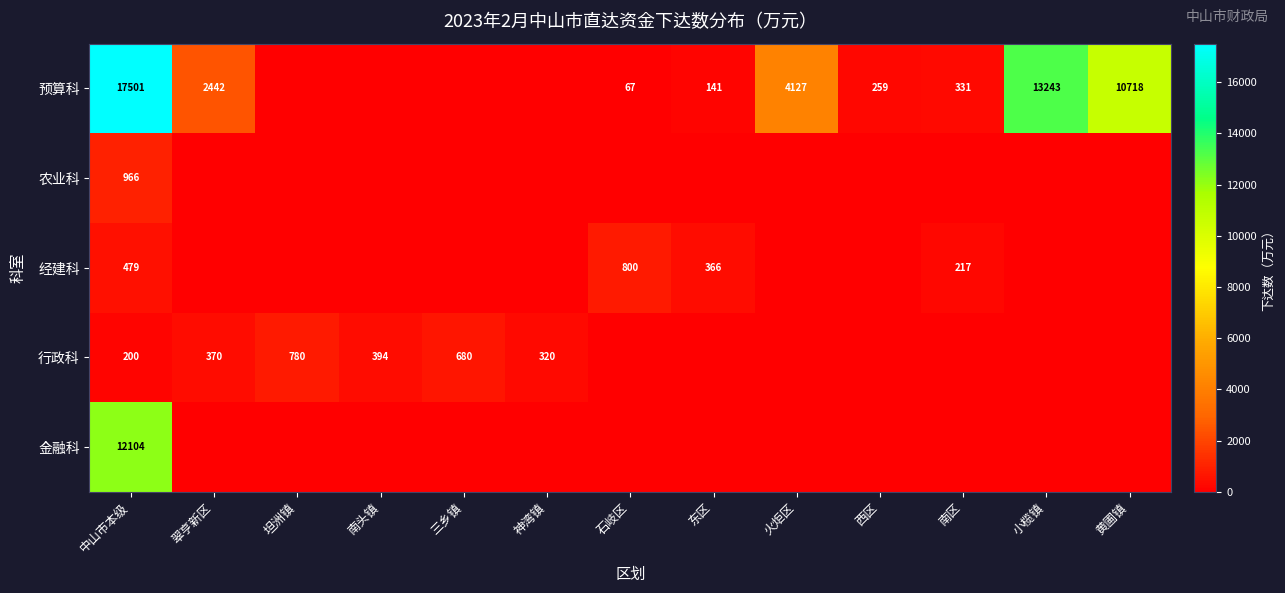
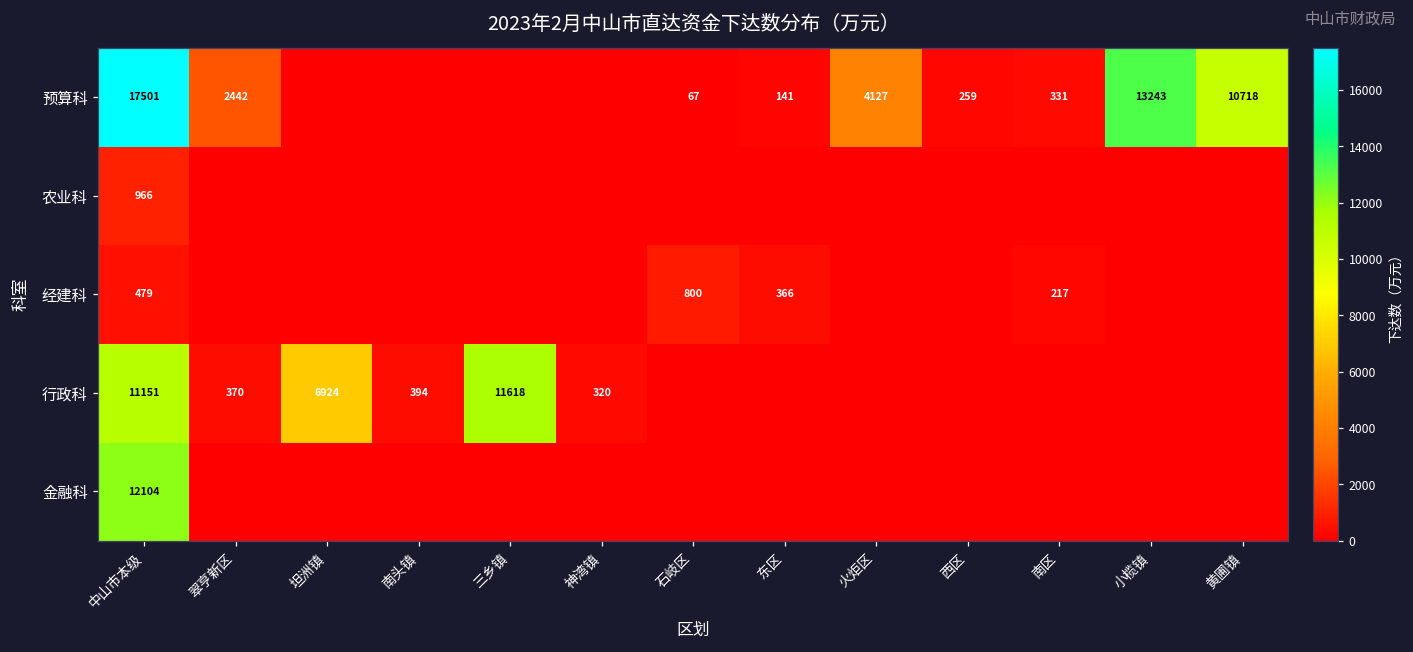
行政科, 中山市本级: 200 -> 11151
行政科, 坦洲镇: 780 -> 6924
行政科, 三乡镇: 680 -> 11618
